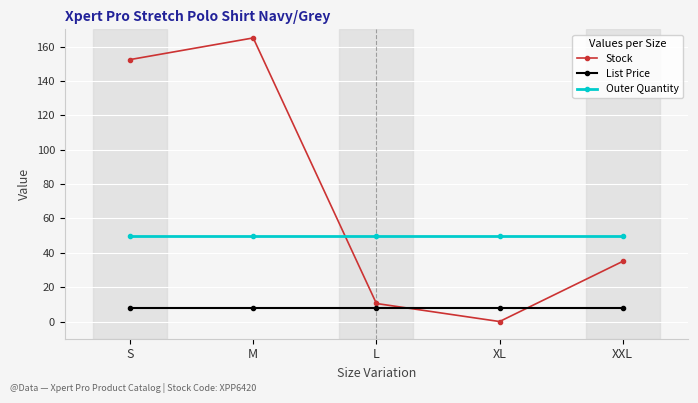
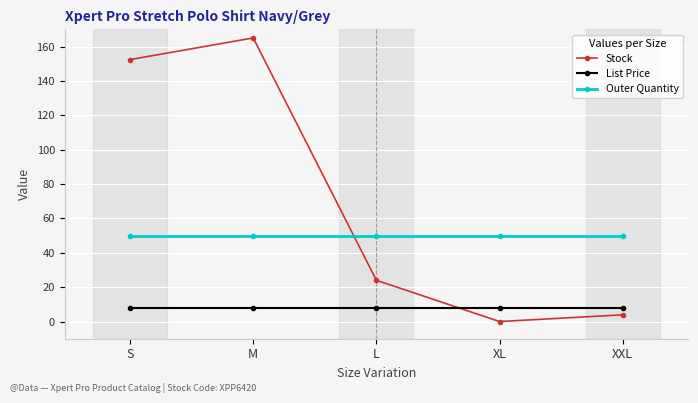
Stock, L: 11 -> 24
Stock, XXL: 35 -> 4
